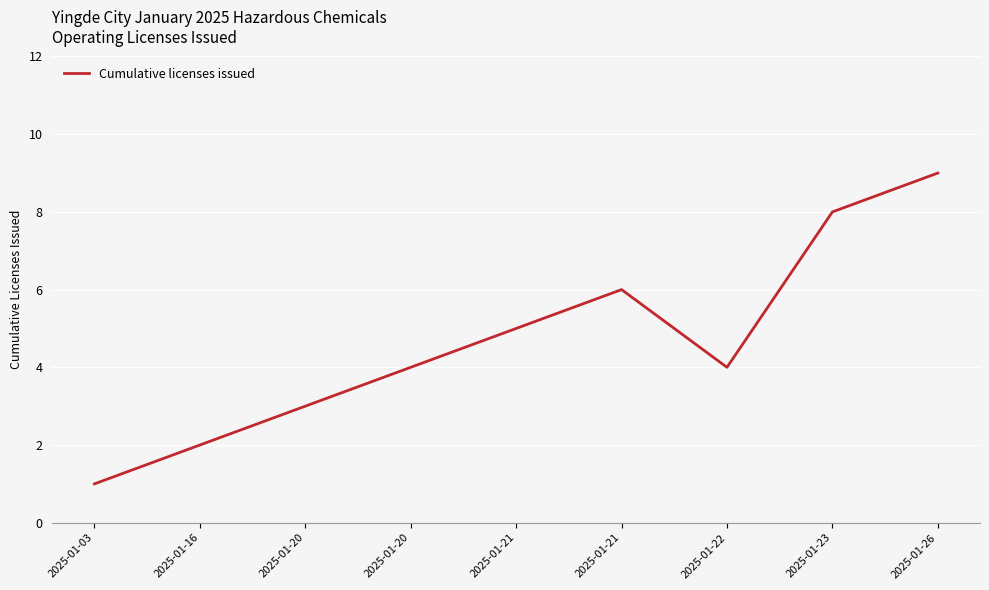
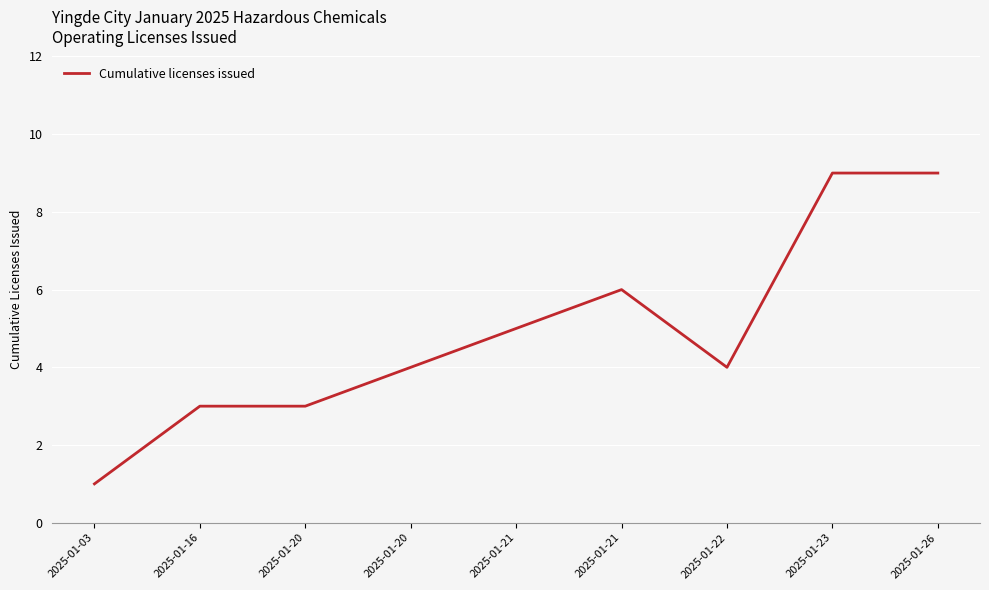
2025-01-16: 2 -> 3
2025-01-23: 8 -> 9
